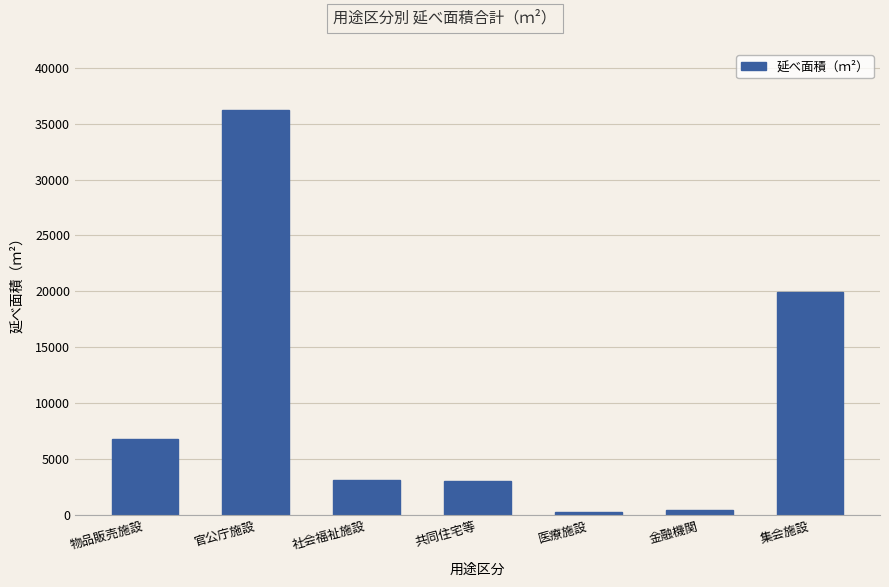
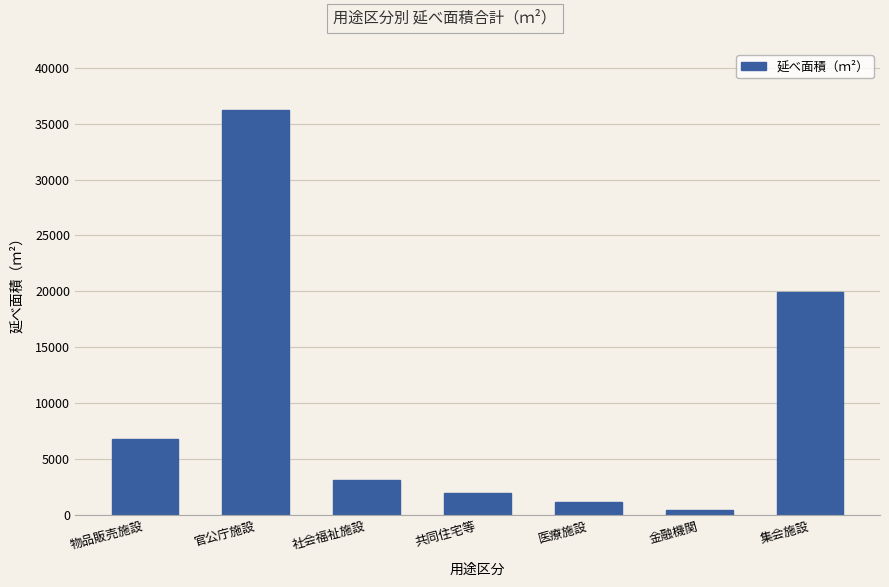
共同住宅等: 3100 -> 1900
医療施設: 300 -> 1200
